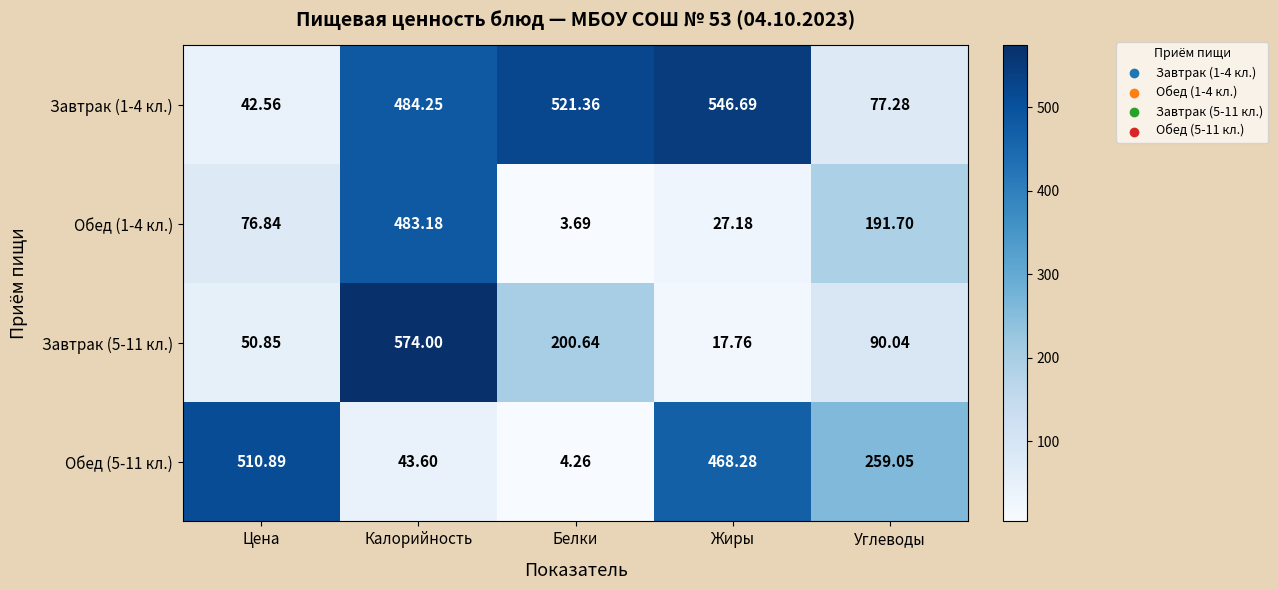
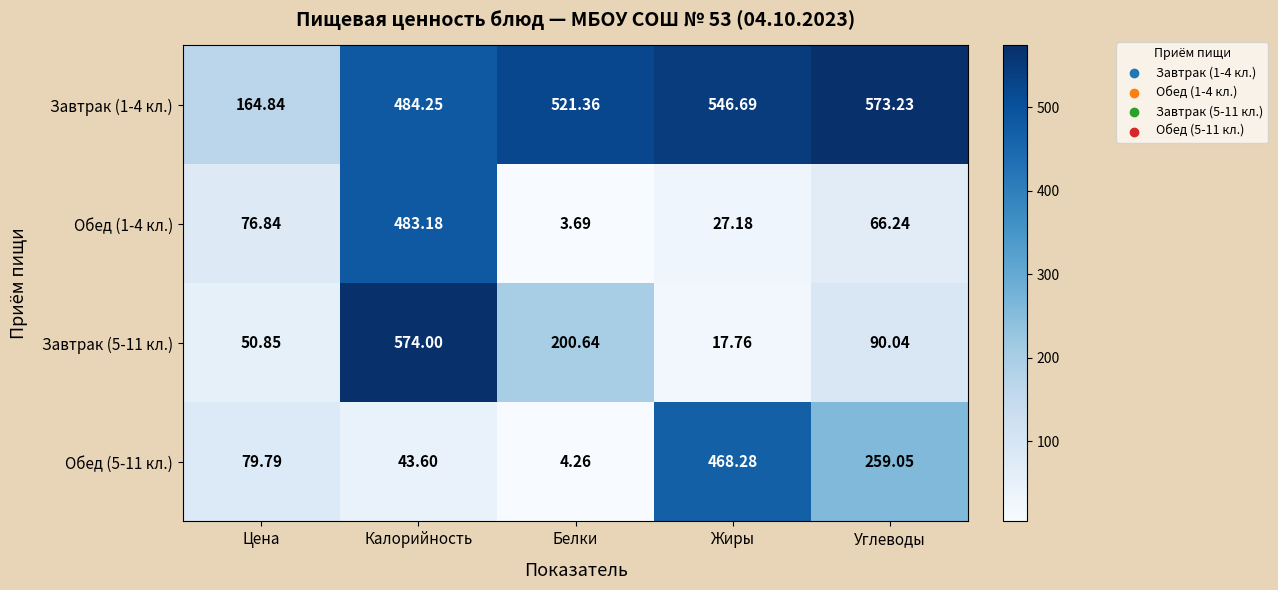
Завтрак (1-4 кл.), Цена: 42.56 -> 164.84
Завтрак (1-4 кл.), Углеводы: 77.28 -> 573.23
Обед (1-4 кл.), Углеводы: 191.70 -> 66.24
Обед (5-11 кл.), Цена: 510.89 -> 79.79
